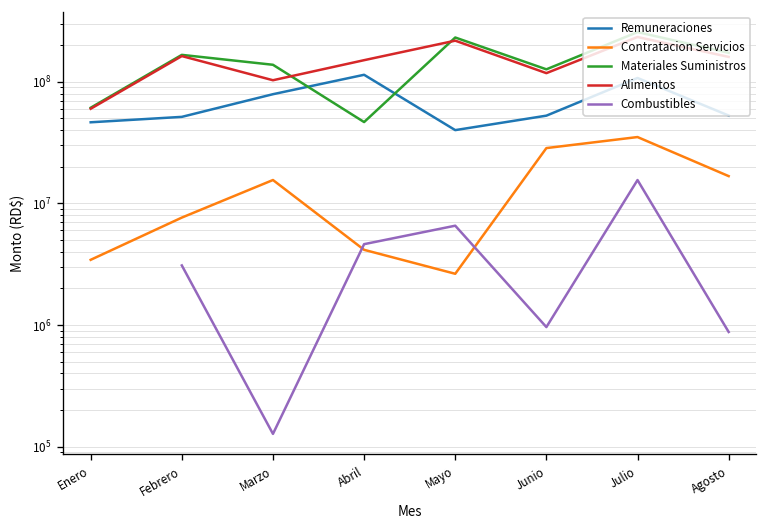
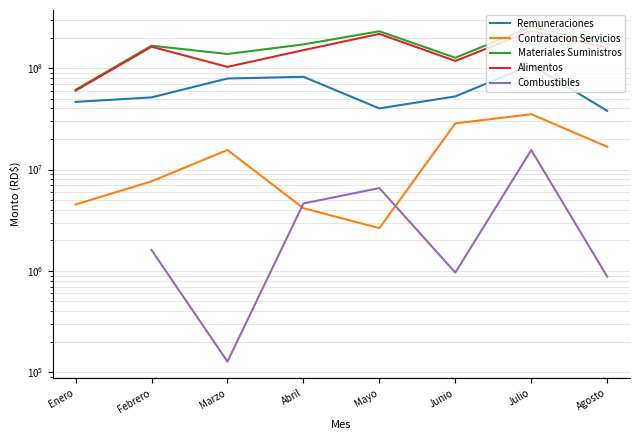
Contratacion Servicios, Enero: 3400000 -> 5000000
Combustibles, Febrero: 3100000 -> 1600000
Remuneraciones, Abril: 110000000 -> 80000000
Materiales Suministros, Abril: 50000000 -> 170000000
Remuneraciones, Agosto: 50000000 -> 38000000
